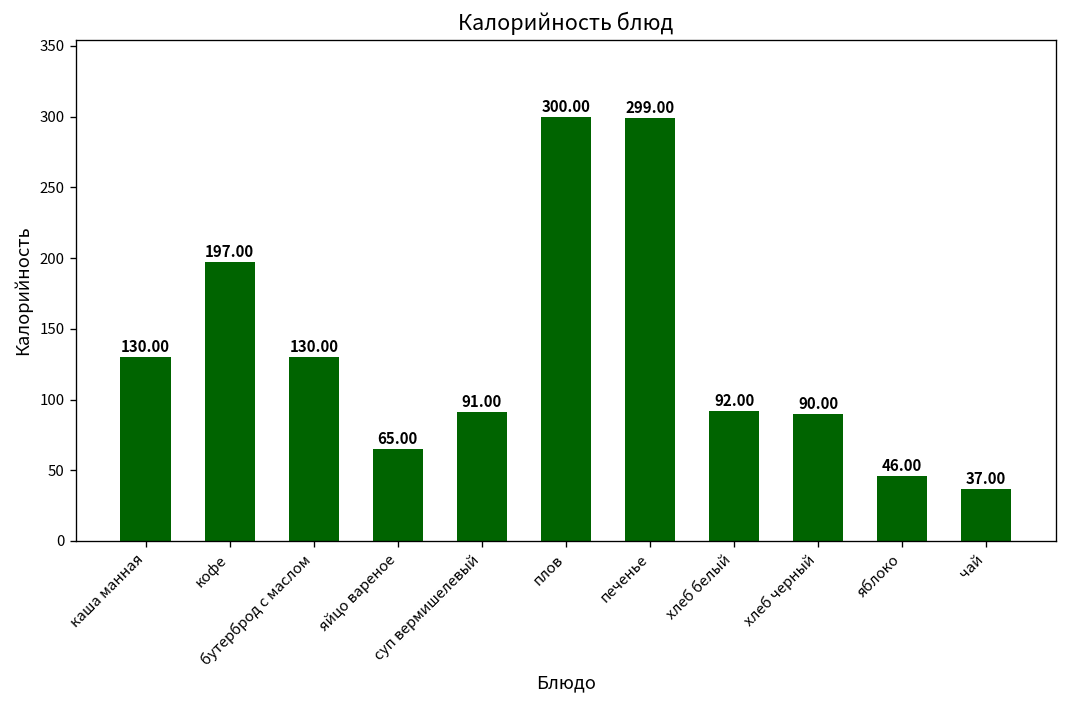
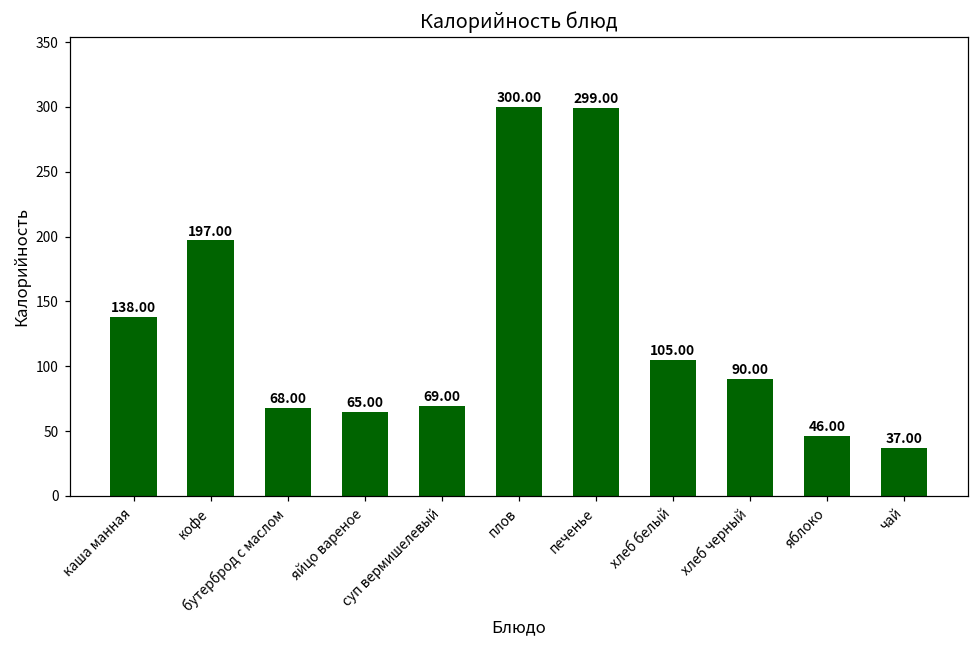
каша манная: 130.00 -> 138.00
бутерброд с маслом: 130.00 -> 68.00
суп вермишелевый: 91.00 -> 69.00
хлеб белый: 92.00 -> 105.00
